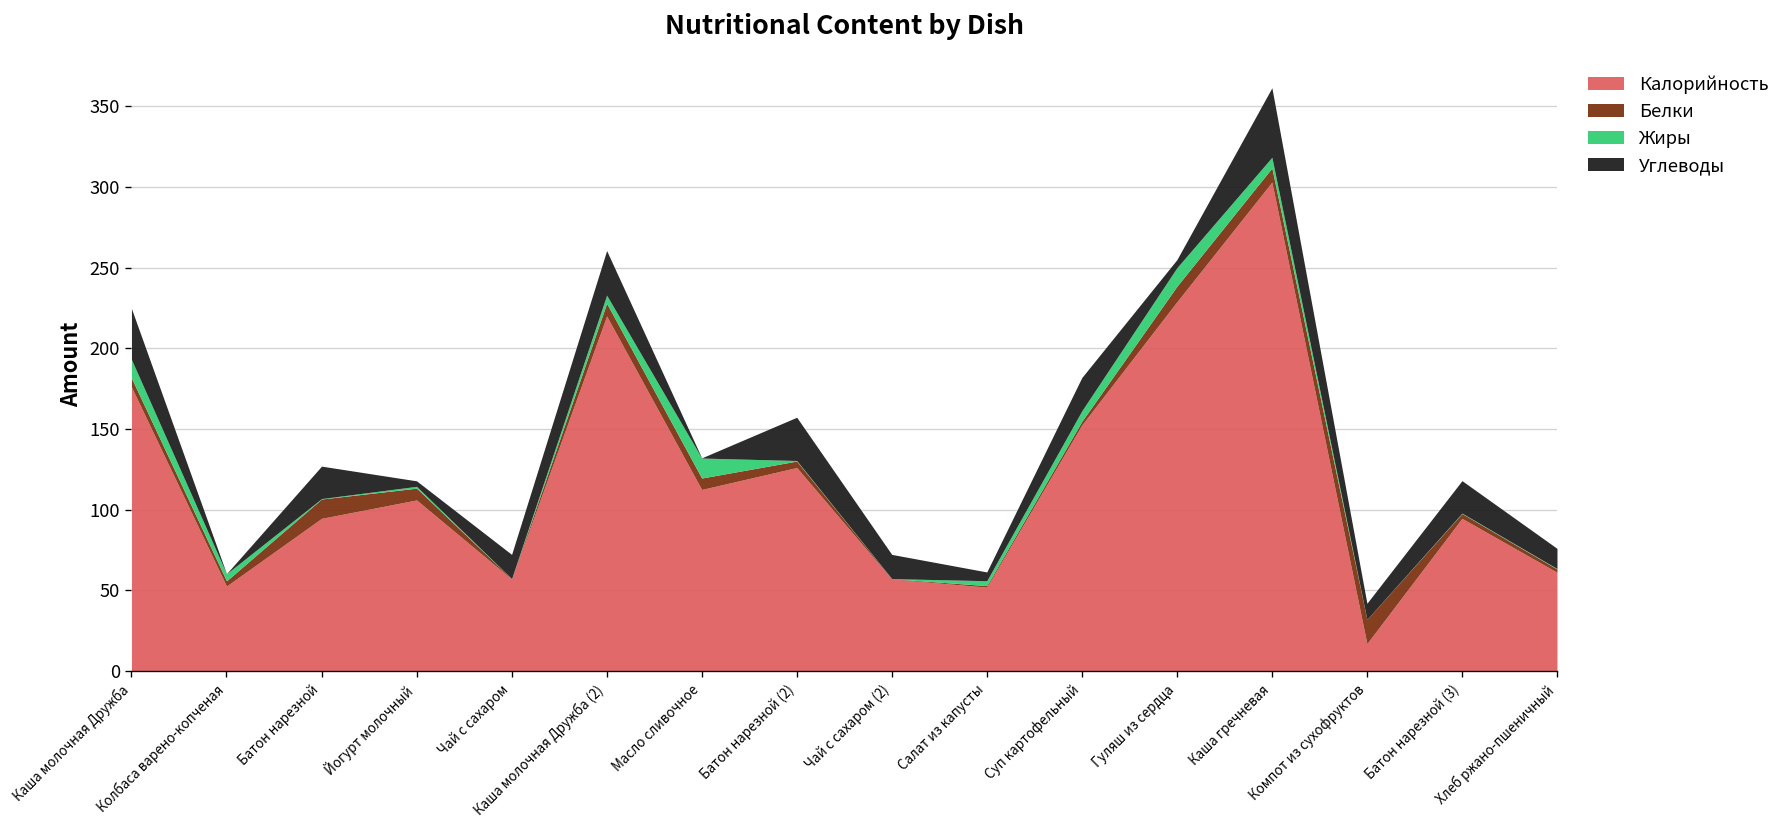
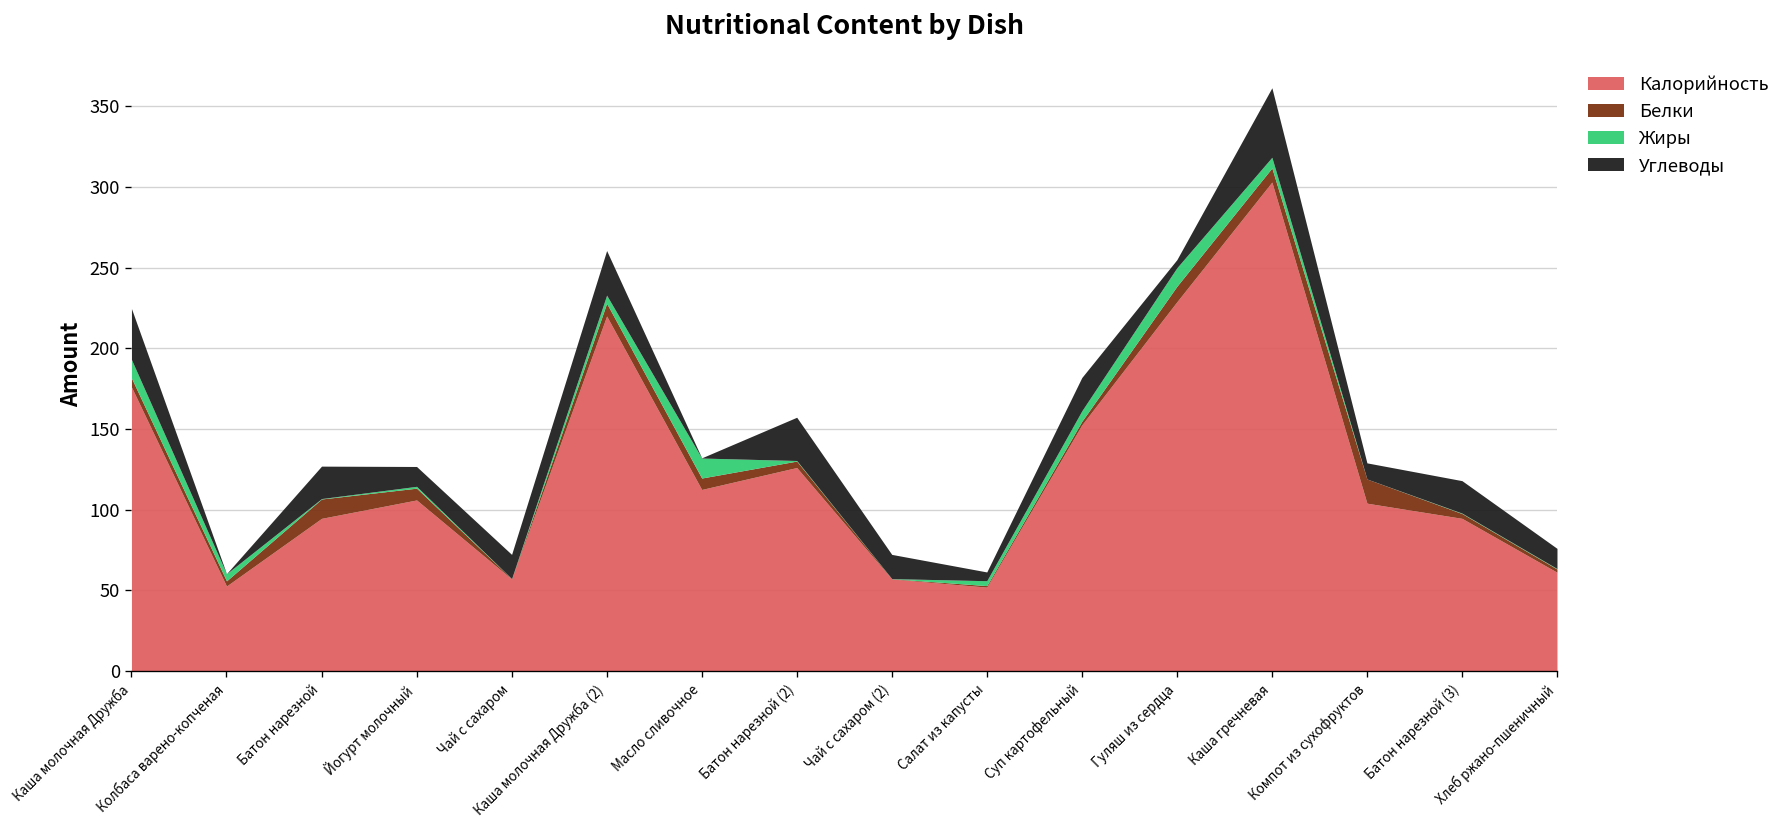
Углеводы, Йогурт молочный: 3 -> 12
Калорийность, Компот из сухофруктов: 17 -> 104
